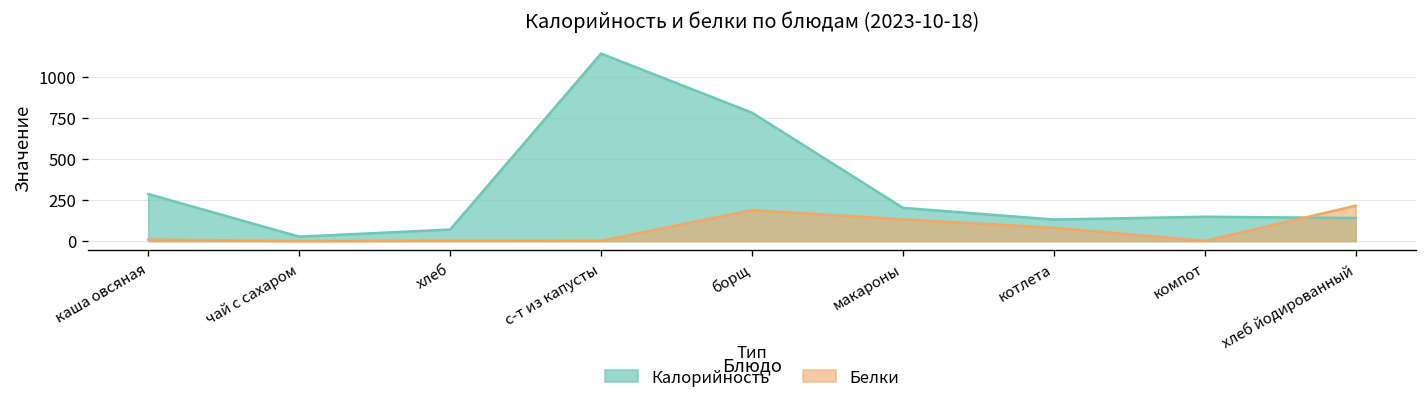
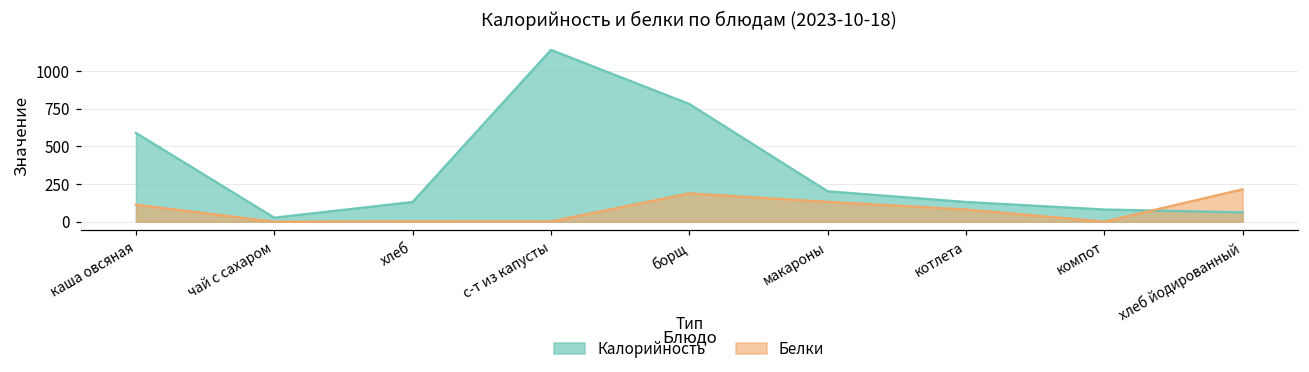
Калорийность, каша овсяная: 290 -> 590
Белки, каша овсяная: 10 -> 110
Калорийность, хлеб: 70 -> 130
Калорийность, компот: 150 -> 80
Калорийность, хлеб йодированный: 140 -> 60
